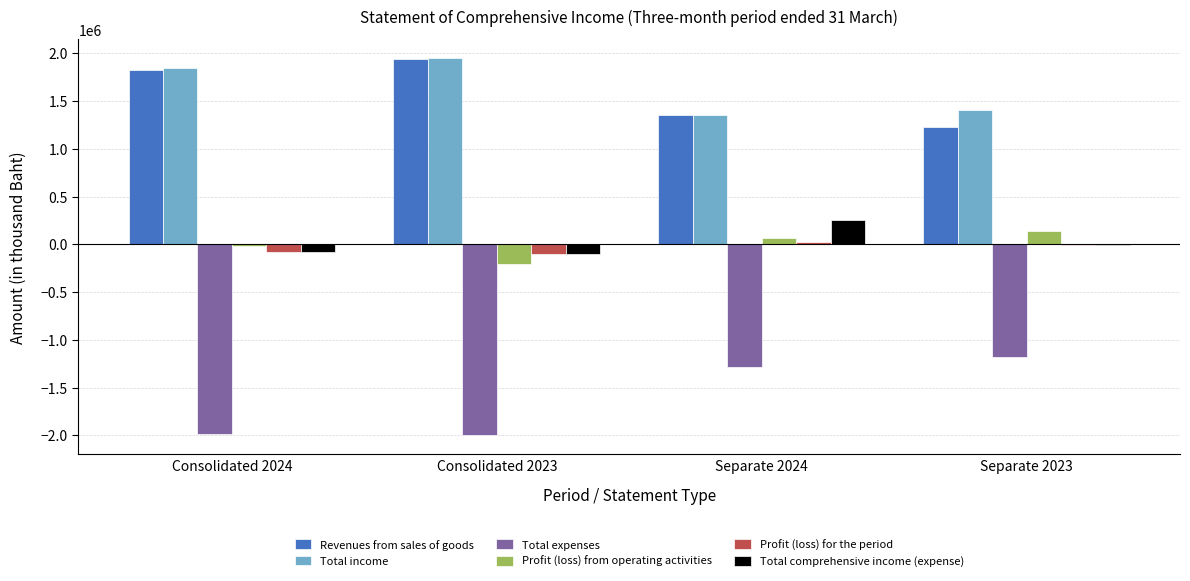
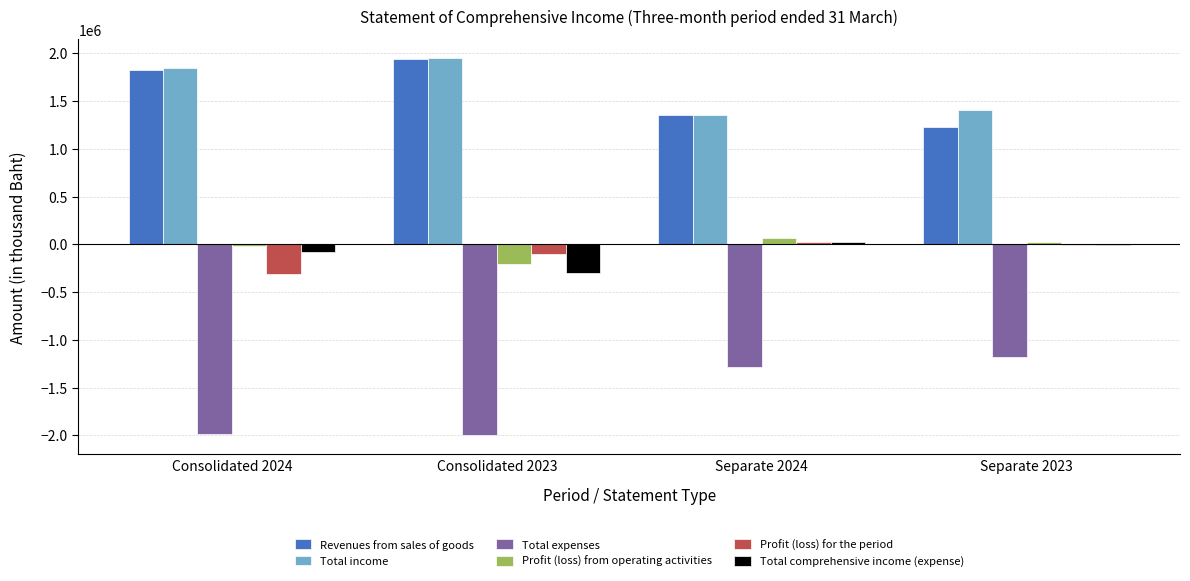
Profit (loss) for the period, Consolidated 2024: -100000 -> -300000
Total comprehensive income (expense), Consolidated 2023: -100000 -> -300000
Total comprehensive income (expense), Separate 2024: 300000 -> 0
Profit (loss) from operating activities, Separate 2023: 100000 -> 0
